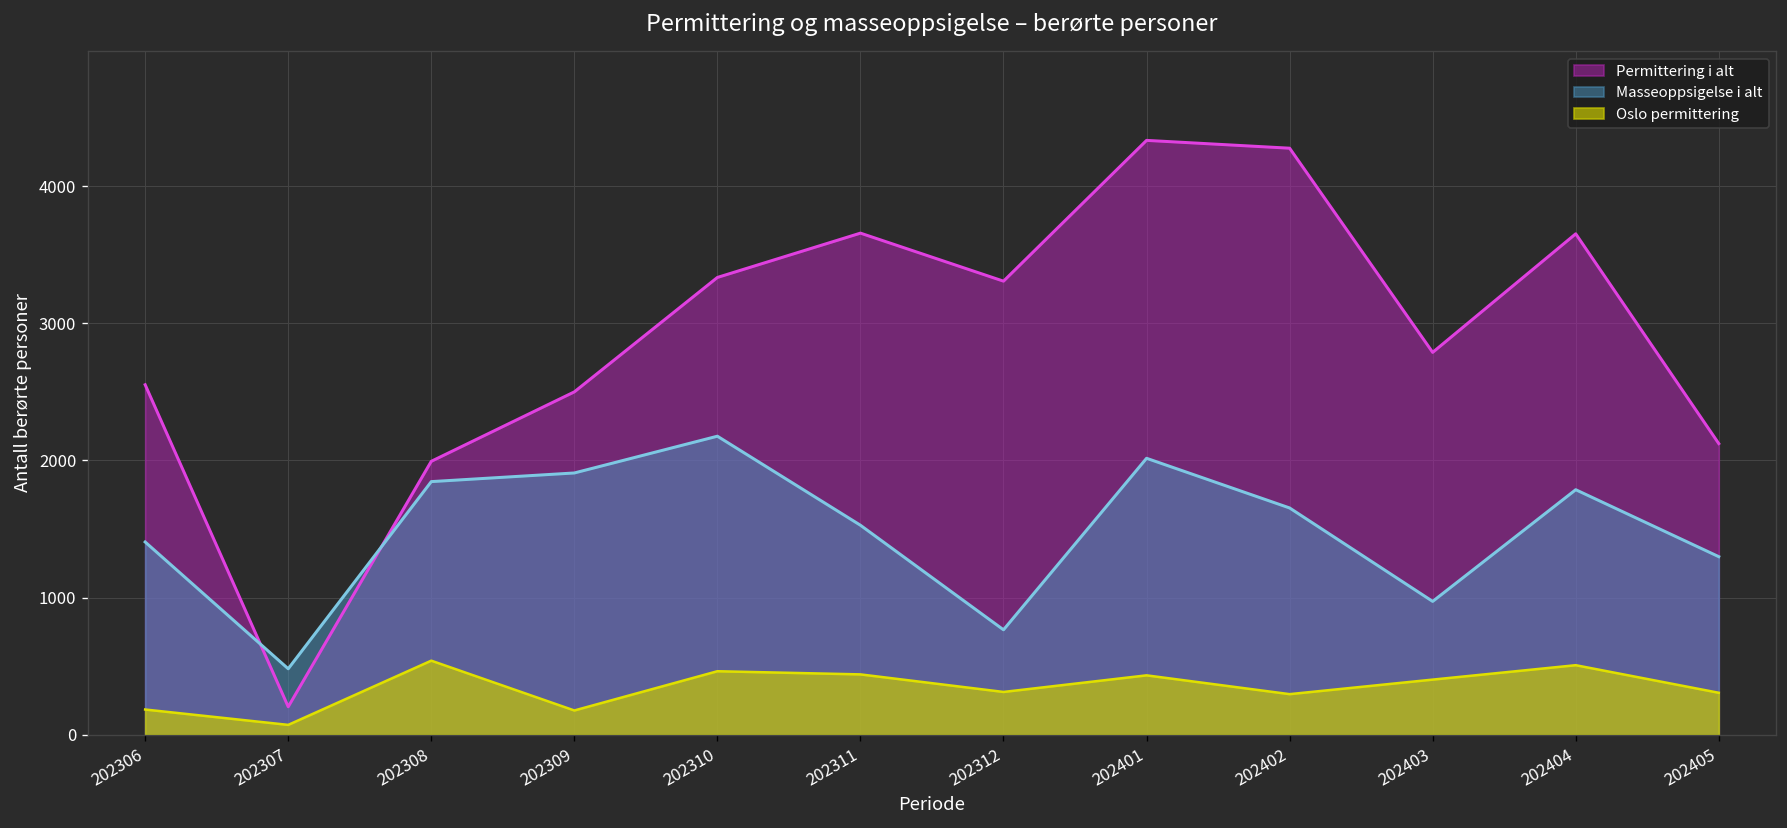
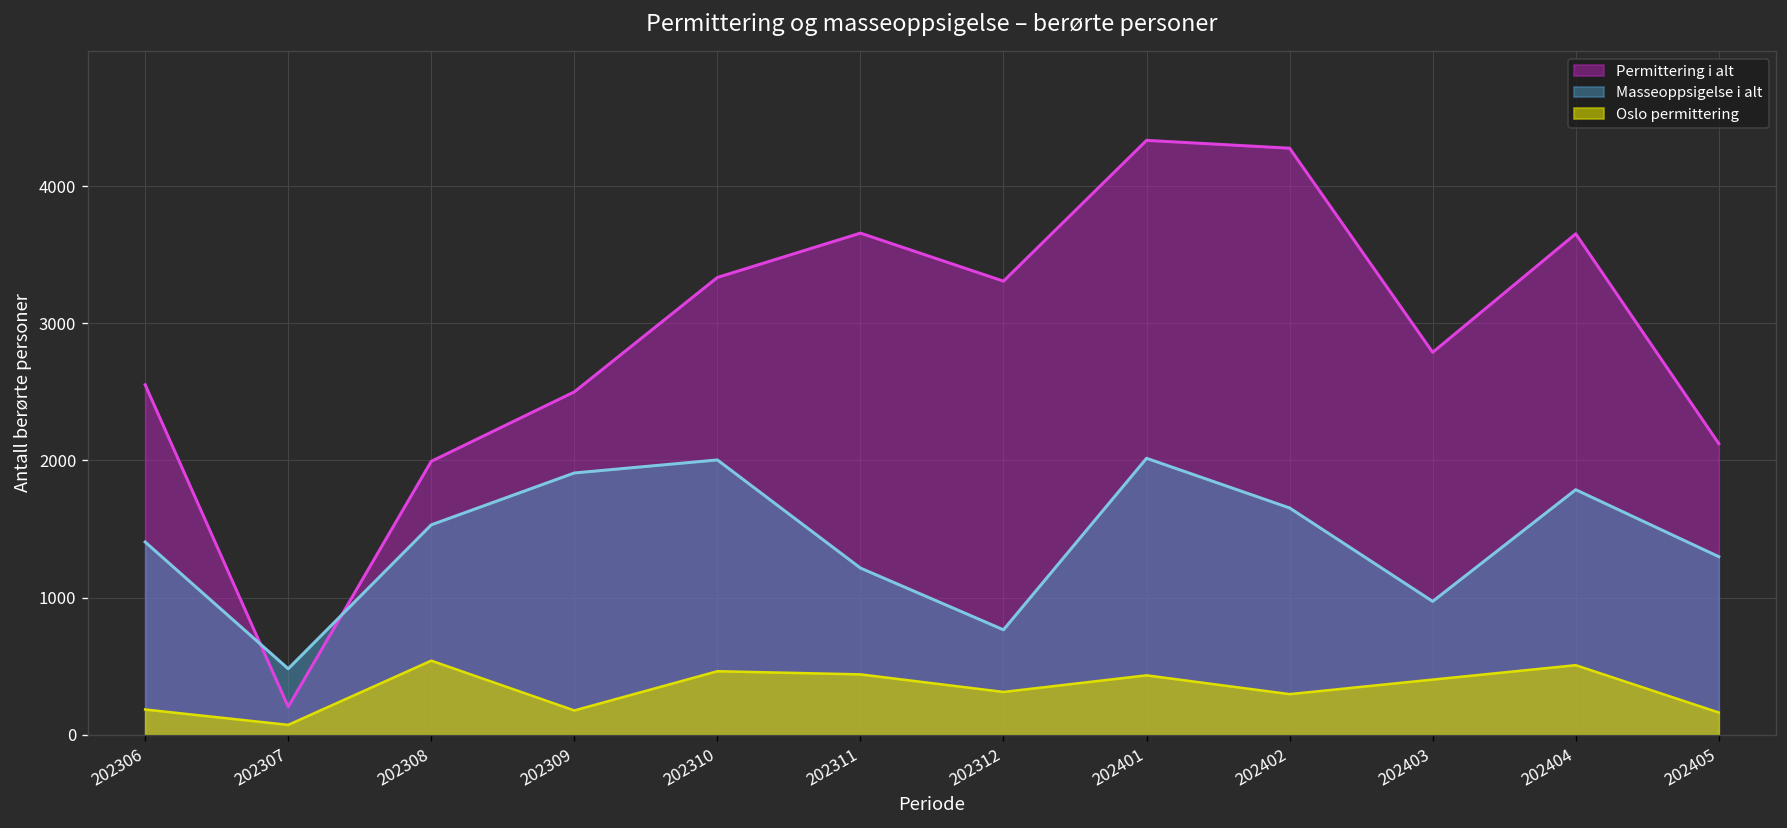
Masseoppsigelse i alt, 202308: 1850 -> 1530
Masseoppsigelse i alt, 202310: 2180 -> 2000
Masseoppsigelse i alt, 202311: 1530 -> 1220
Oslo permittering, 202405: 310 -> 160
